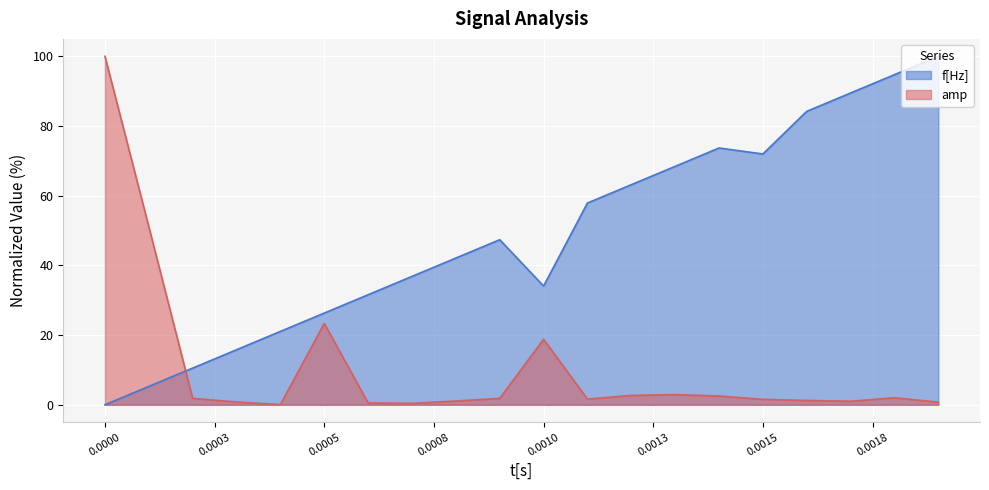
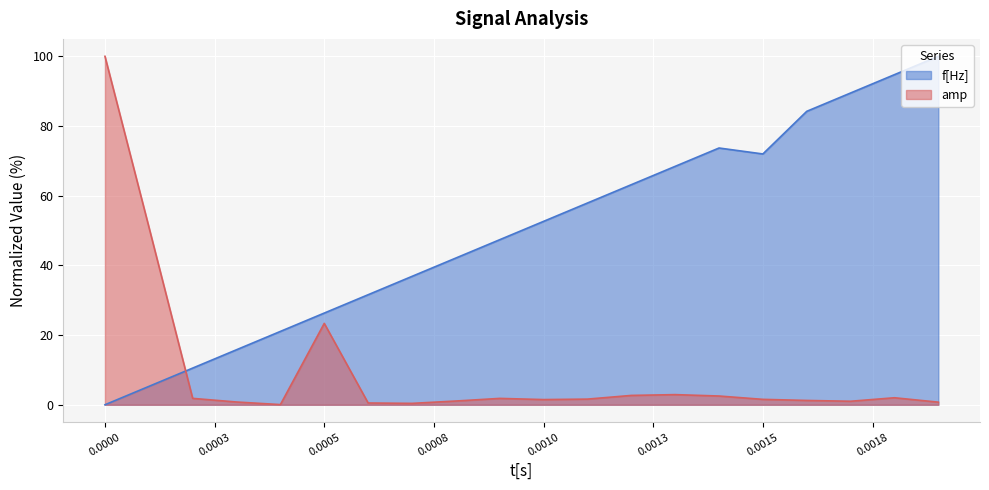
f[Hz], 0.0010: 34 -> 53
amp, 0.0010: 19 -> 1
